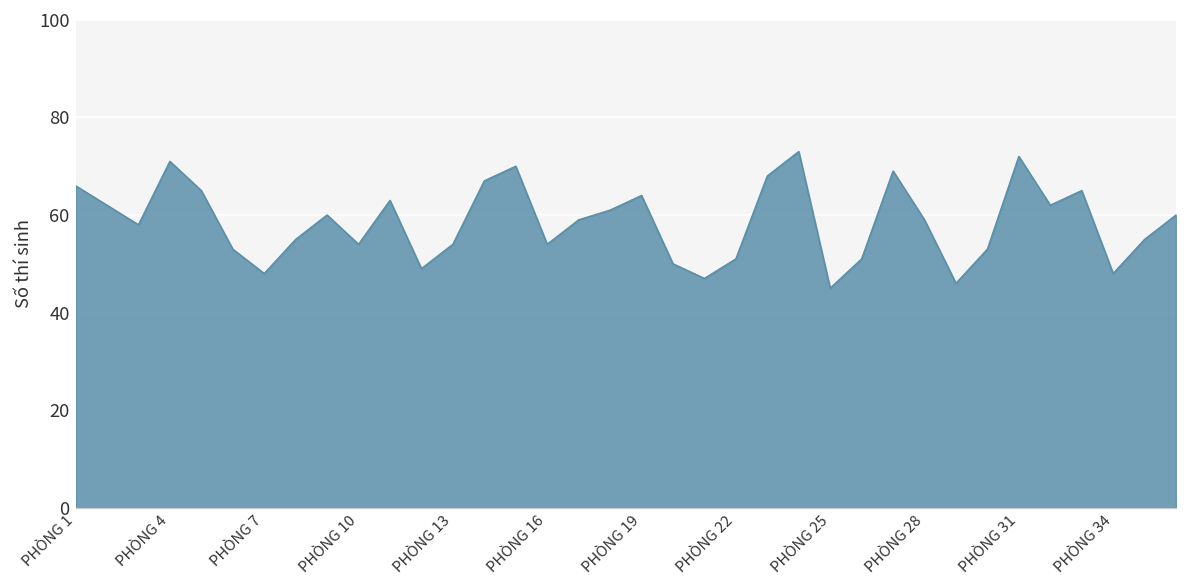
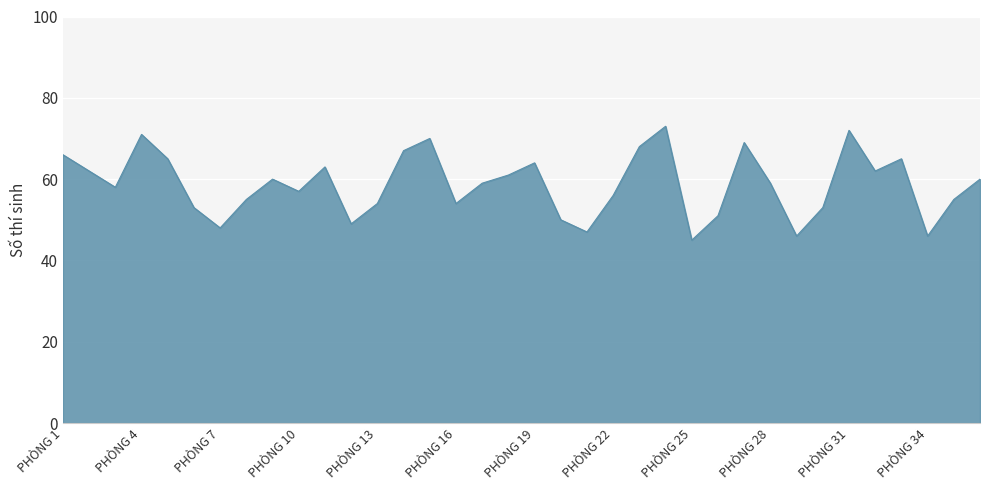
PHÒNG 10: 54 -> 57
PHÒNG 22: 51 -> 56
PHÒNG 34: 48 -> 46
